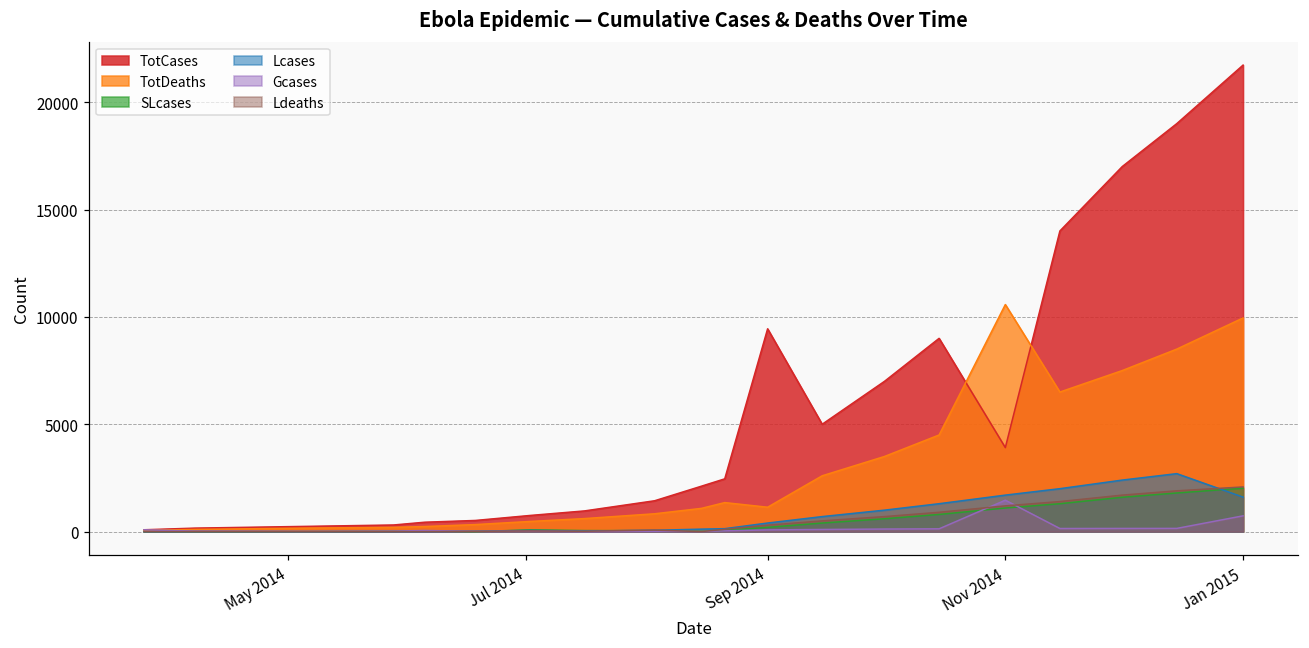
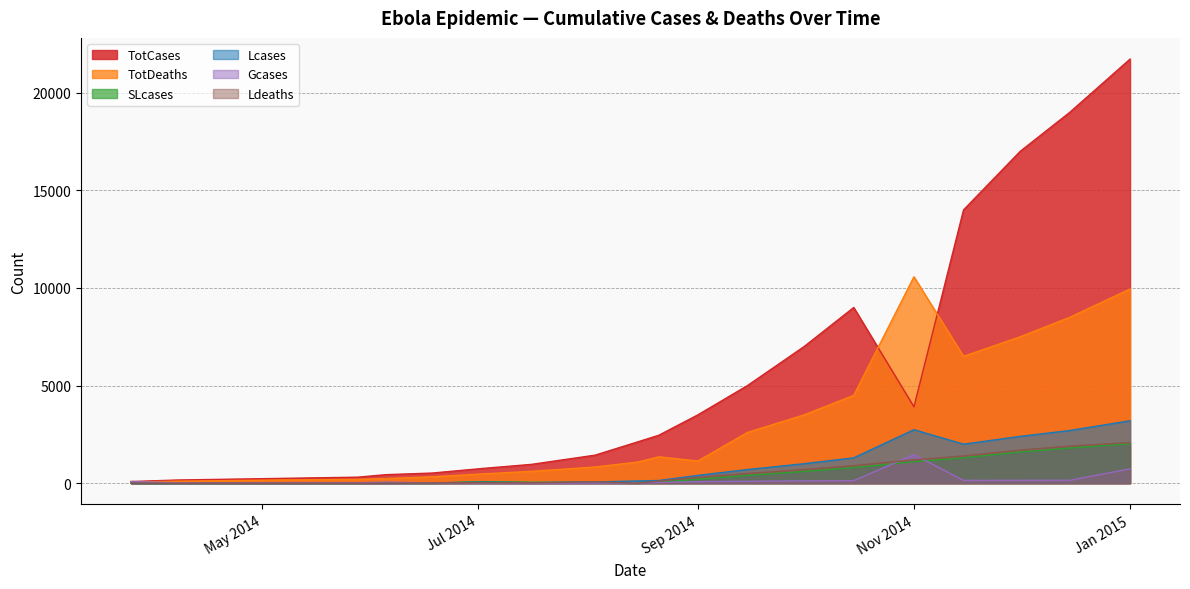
TotCases, Sep 2014: 9400 -> 3500
Lcases, Nov 2014: 1700 -> 2700
Lcases, Jan 2015: 1600 -> 3200
